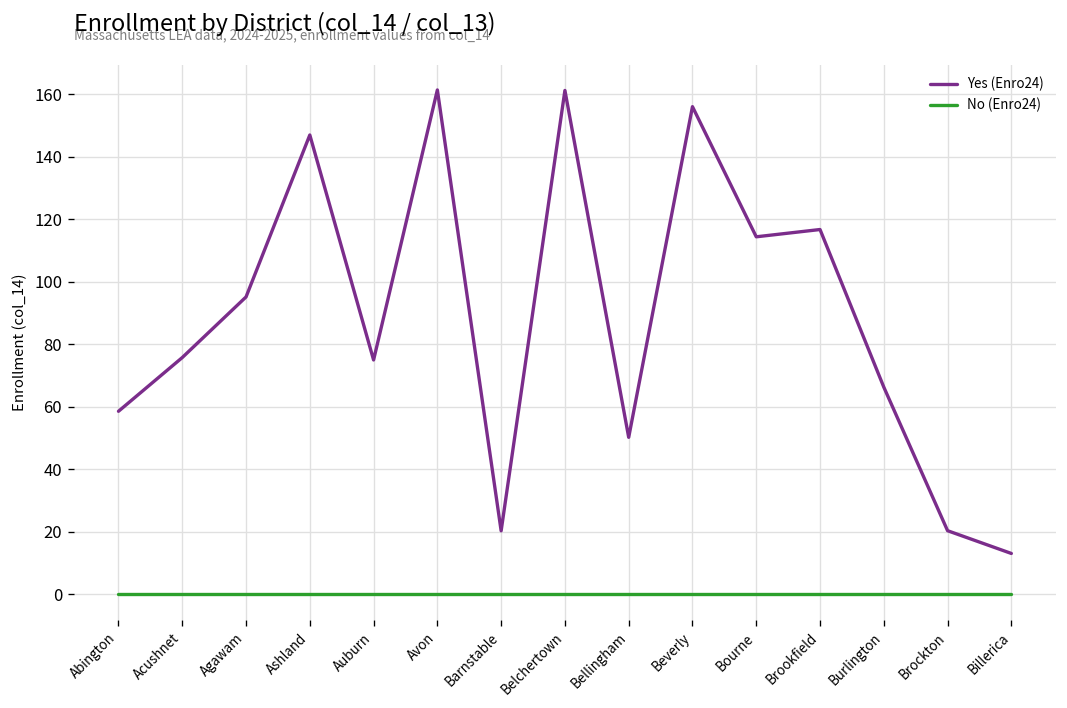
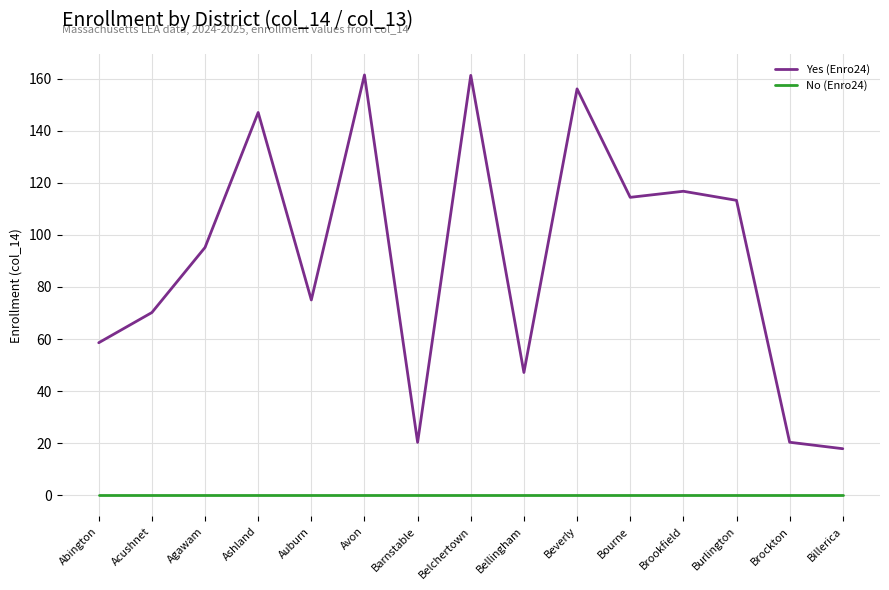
Yes (Enro24), Acushnet: 76 -> 70
Yes (Enro24), Bellingham: 50 -> 47
Yes (Enro24), Burlington: 66 -> 113
Yes (Enro24), Billerica: 13 -> 18
